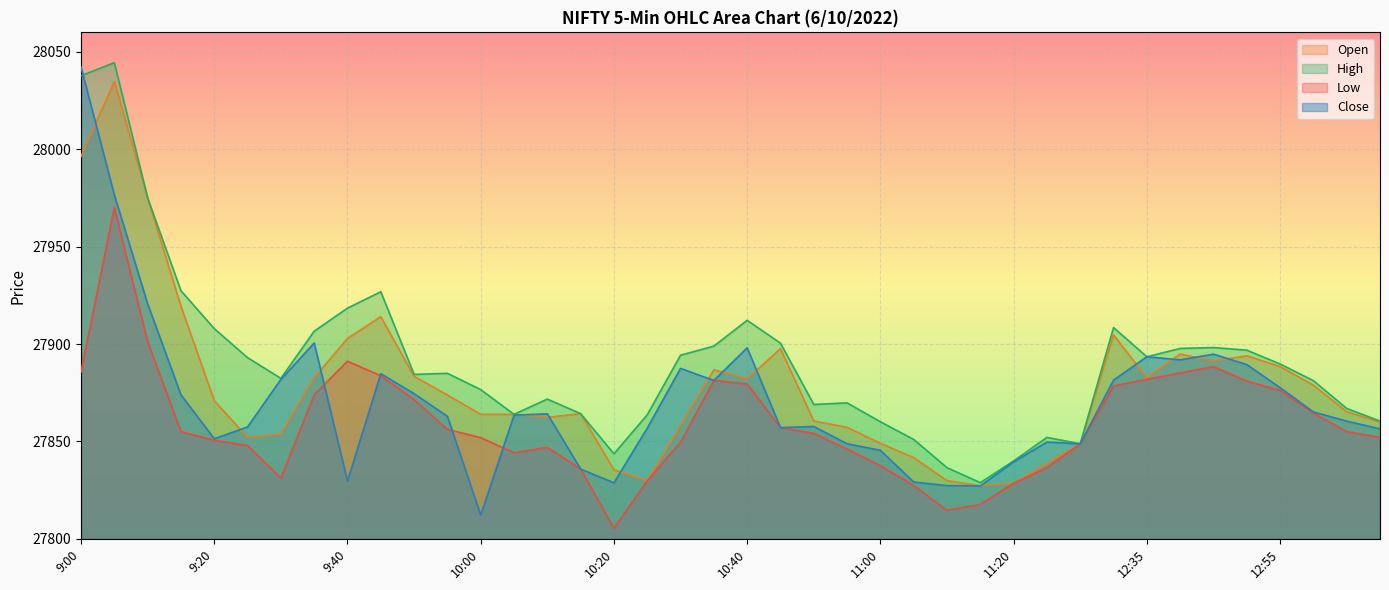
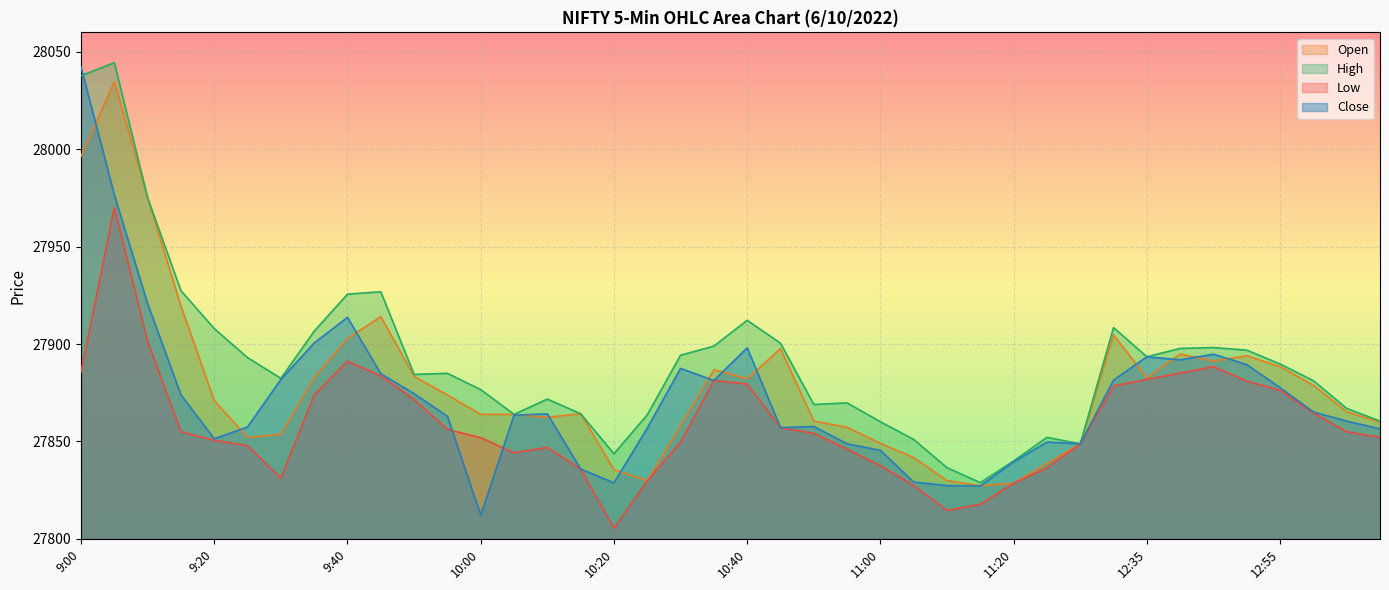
High, 9:40: 27918 -> 27926
Close, 9:40: 27830 -> 27914
